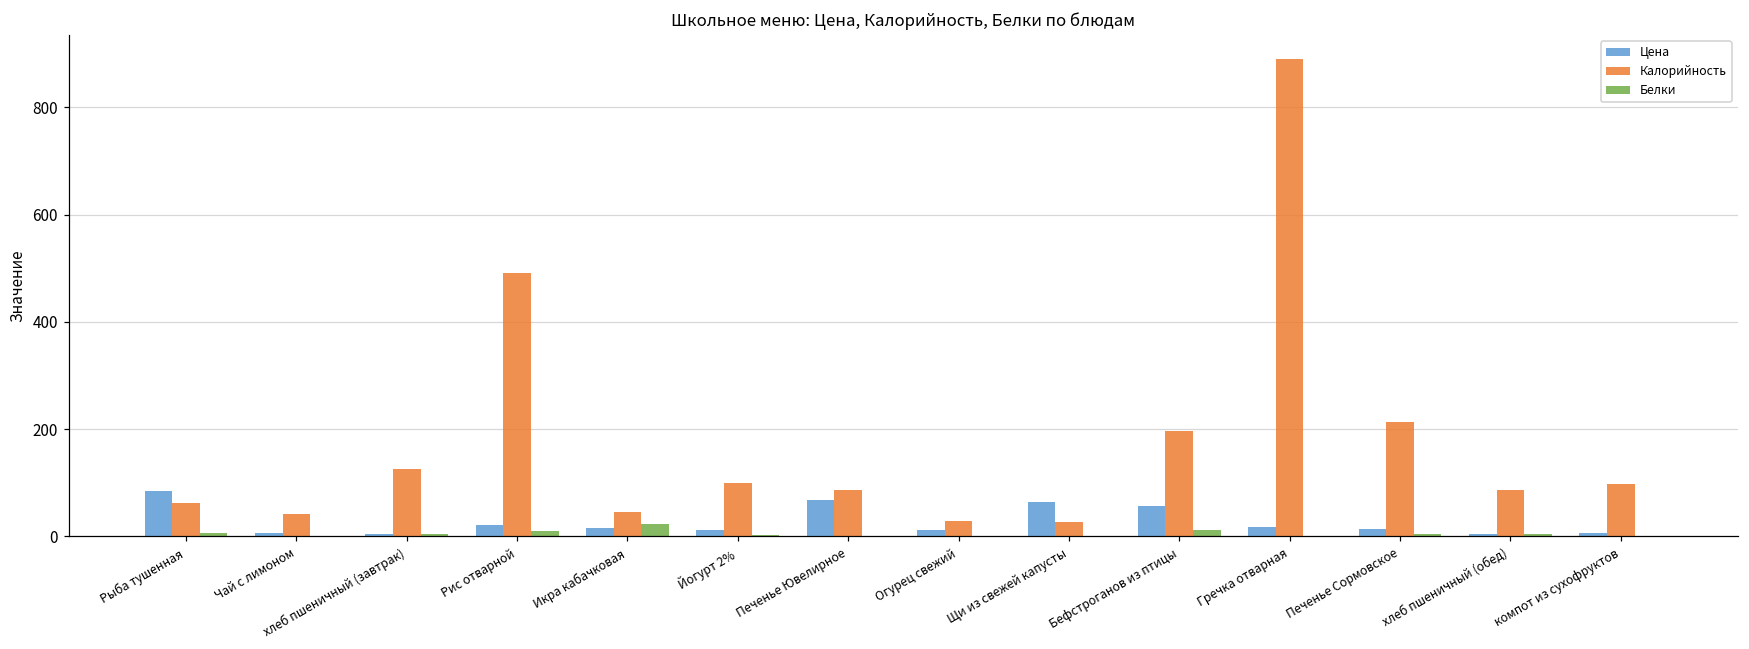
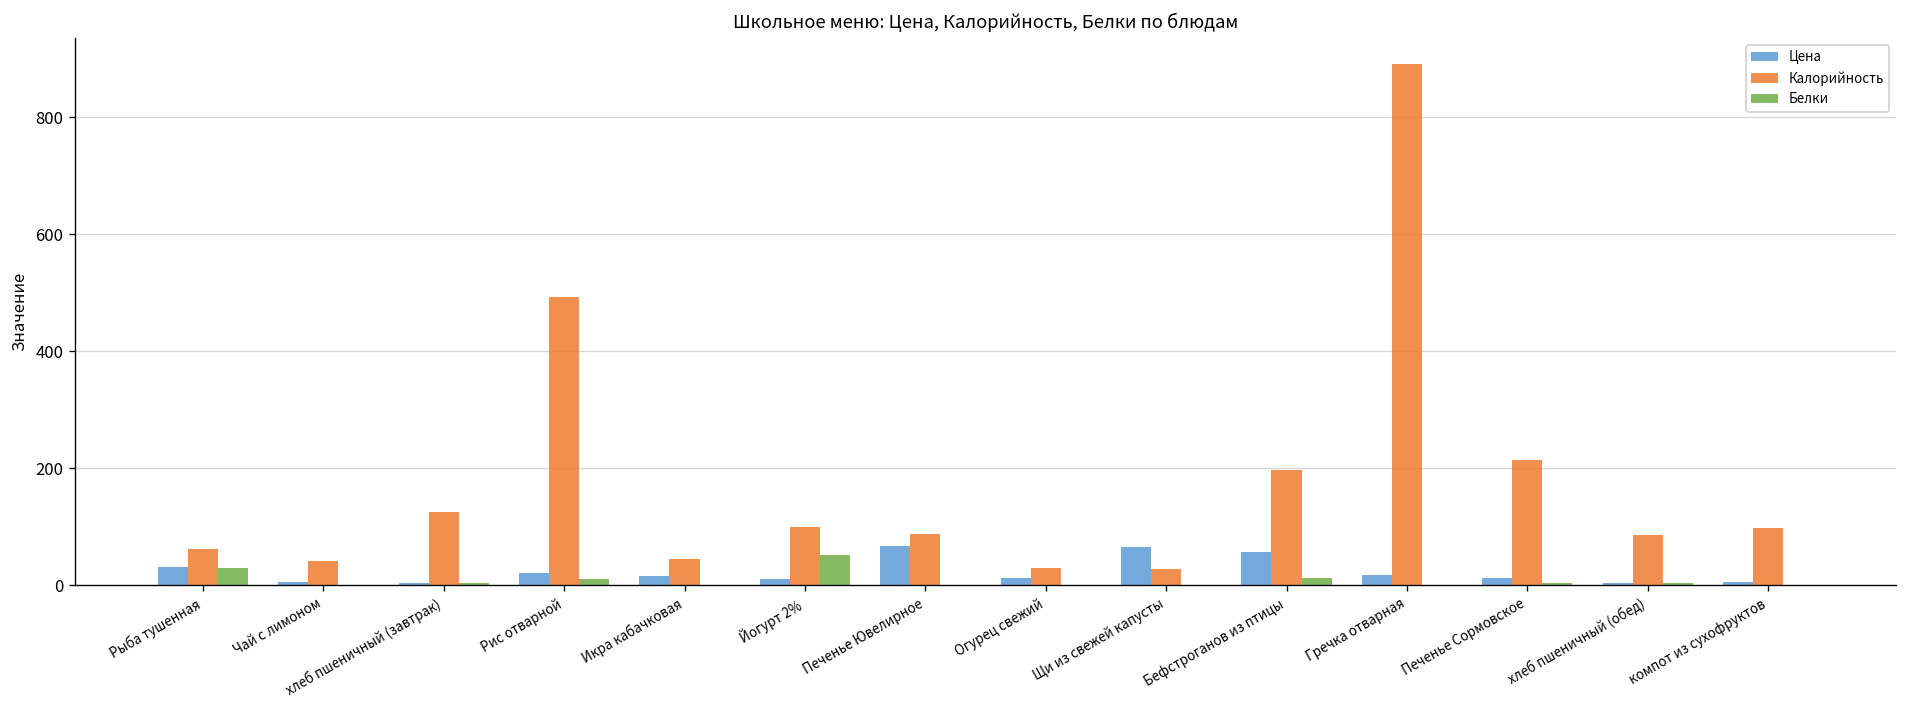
Цена, Рыба тушенная: 80 -> 30
Белки, Рыба тушенная: 10 -> 30
Белки, Икра кабачковая: 20 -> 0
Белки, Йогурт 2%: 0 -> 50
